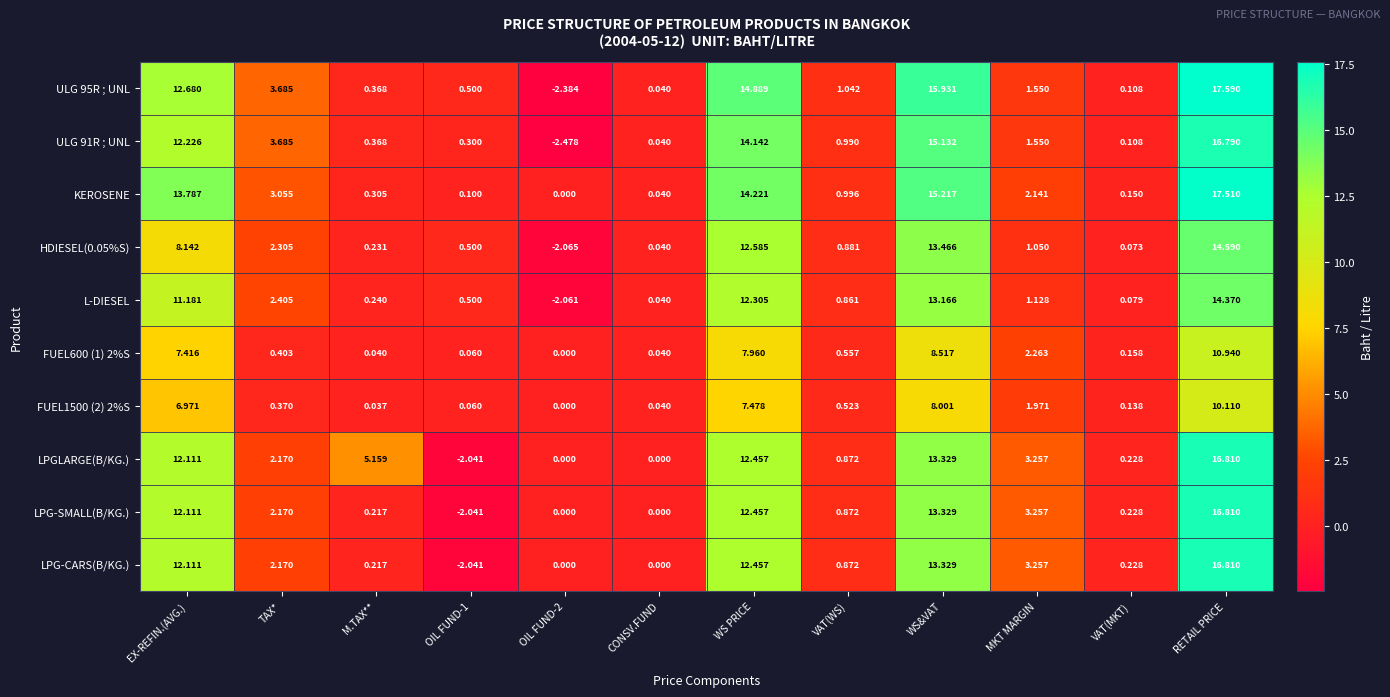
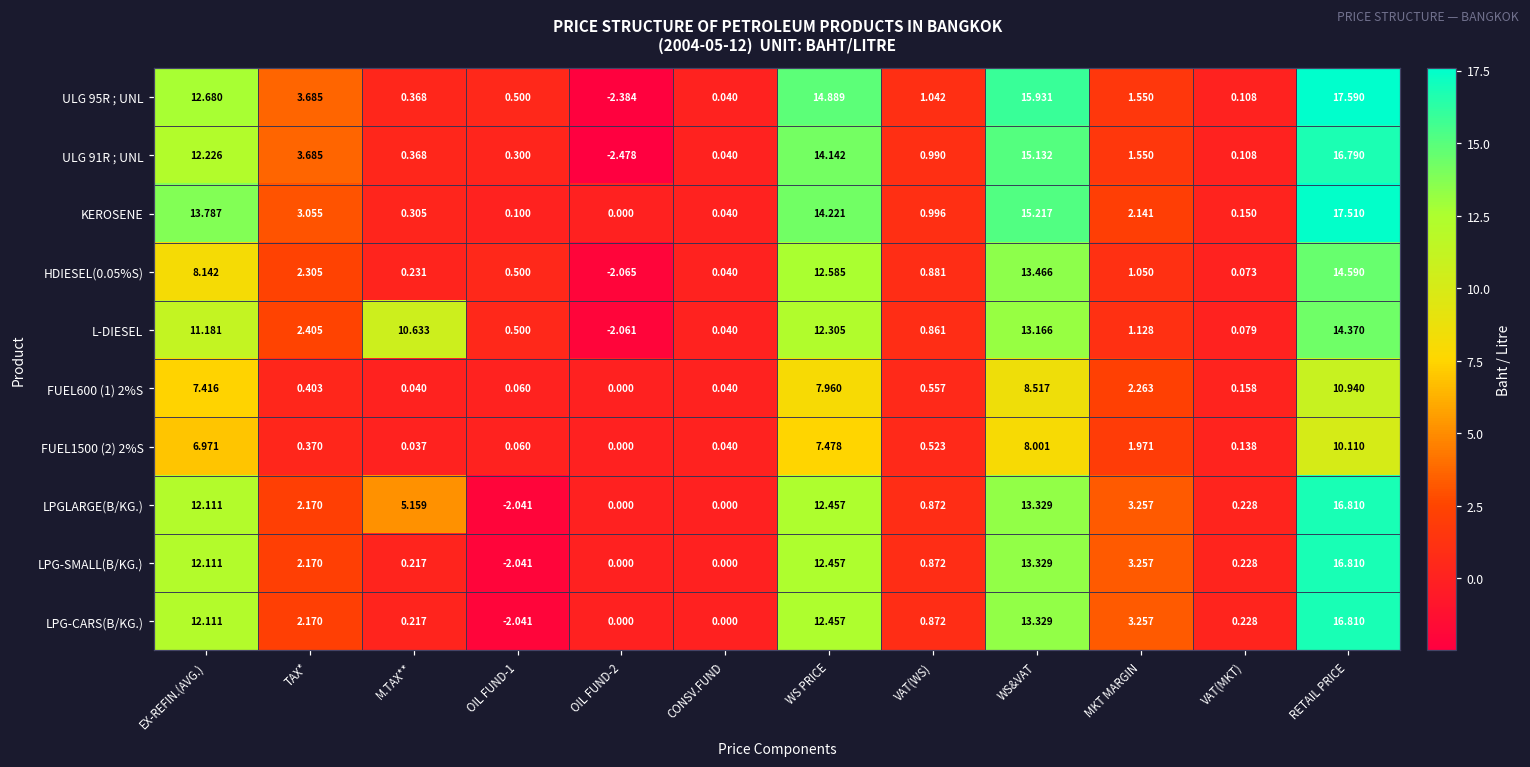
L-DIESEL, M.TAX**: 0.240 -> 10.633
